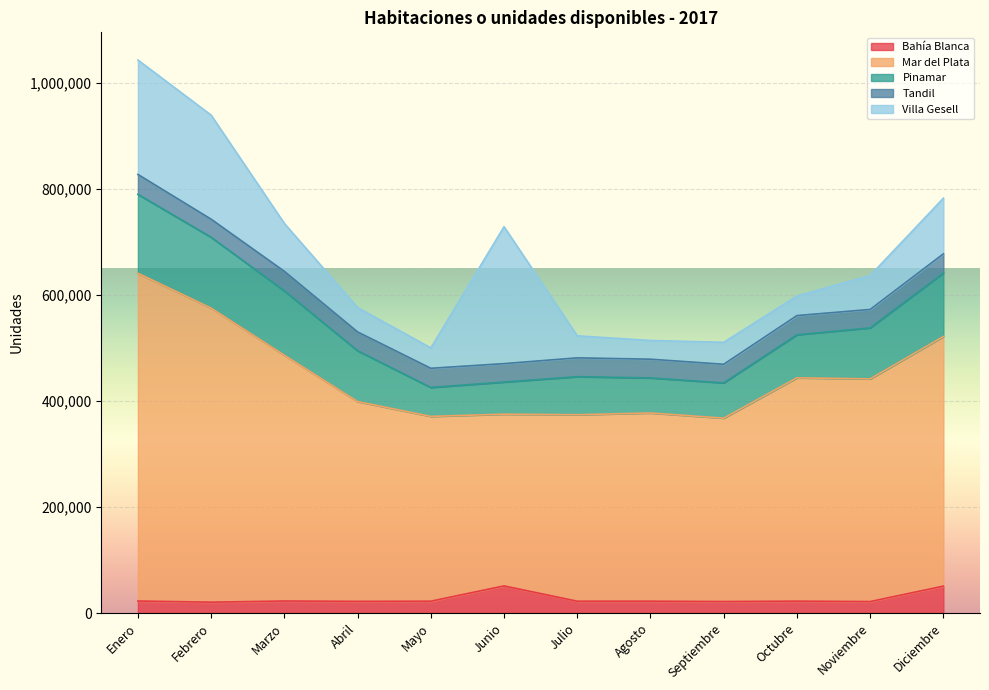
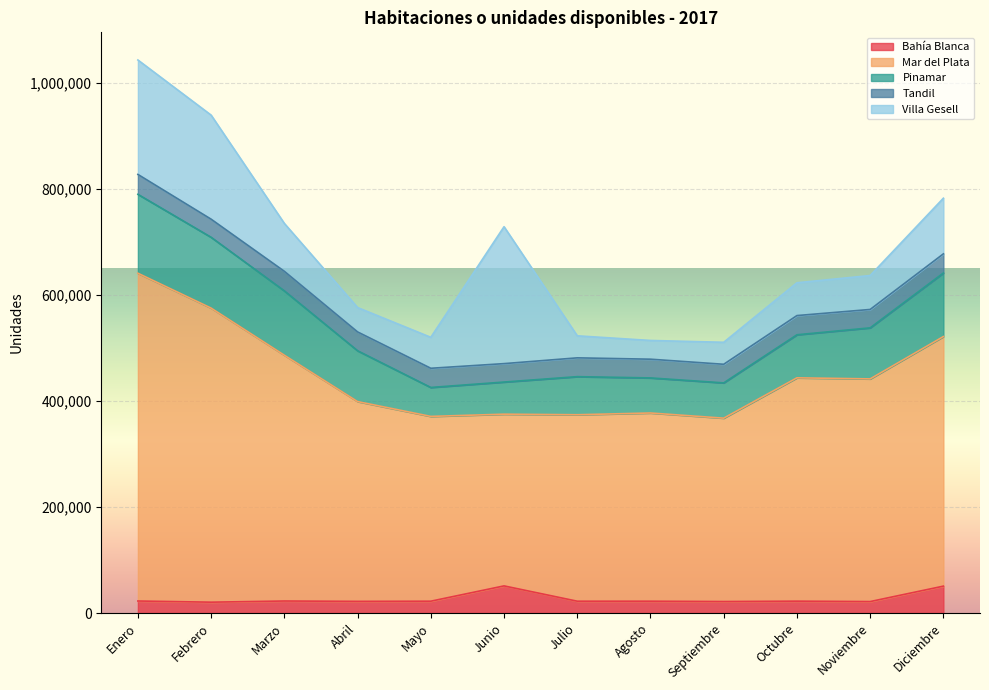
Villa Gesell, Mayo: 40,000 -> 60,000
Villa Gesell, Octubre: 40,000 -> 60,000
